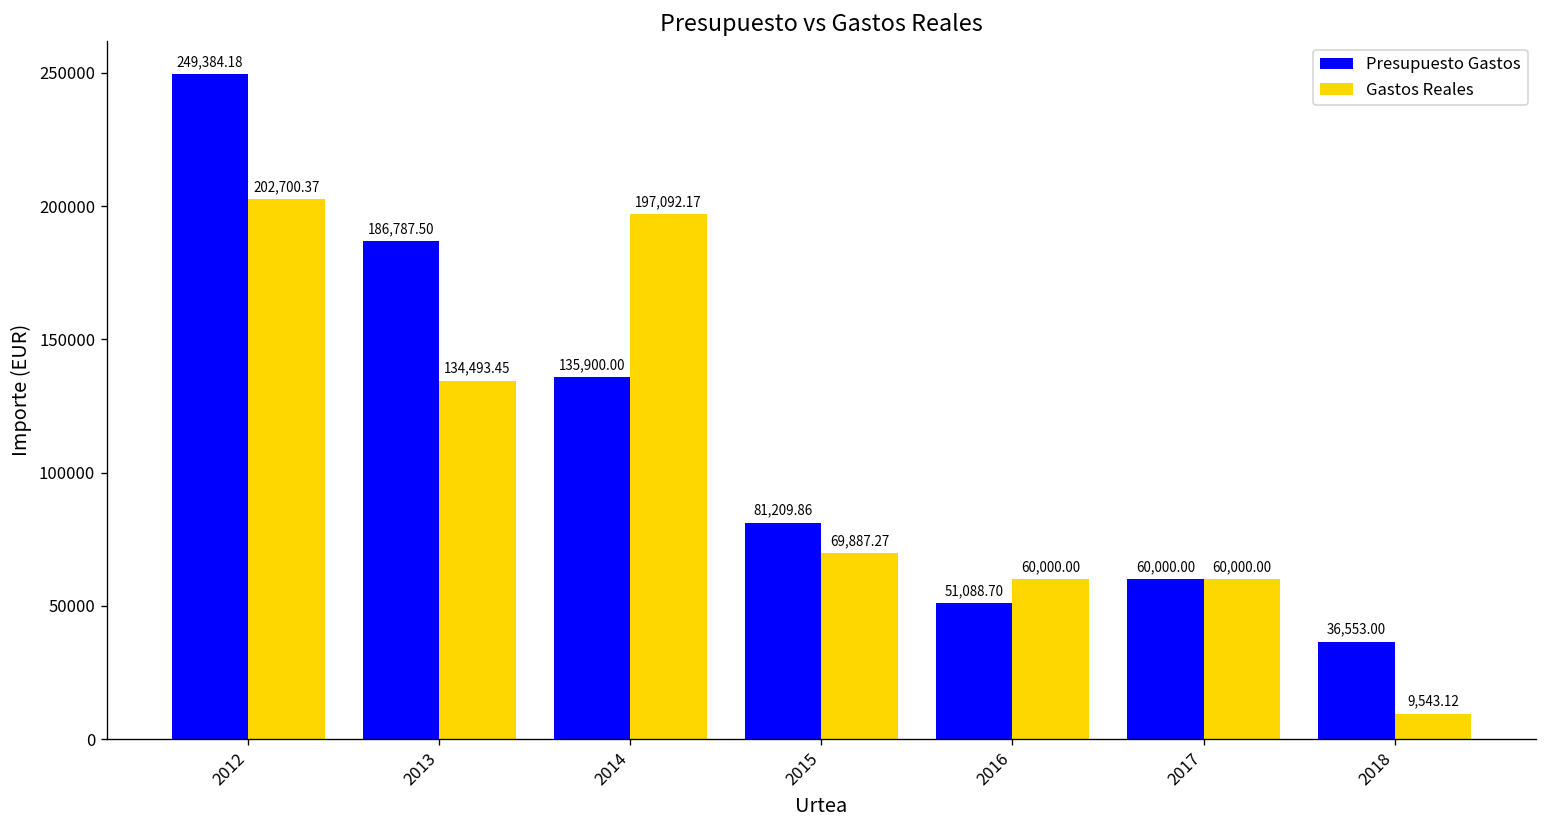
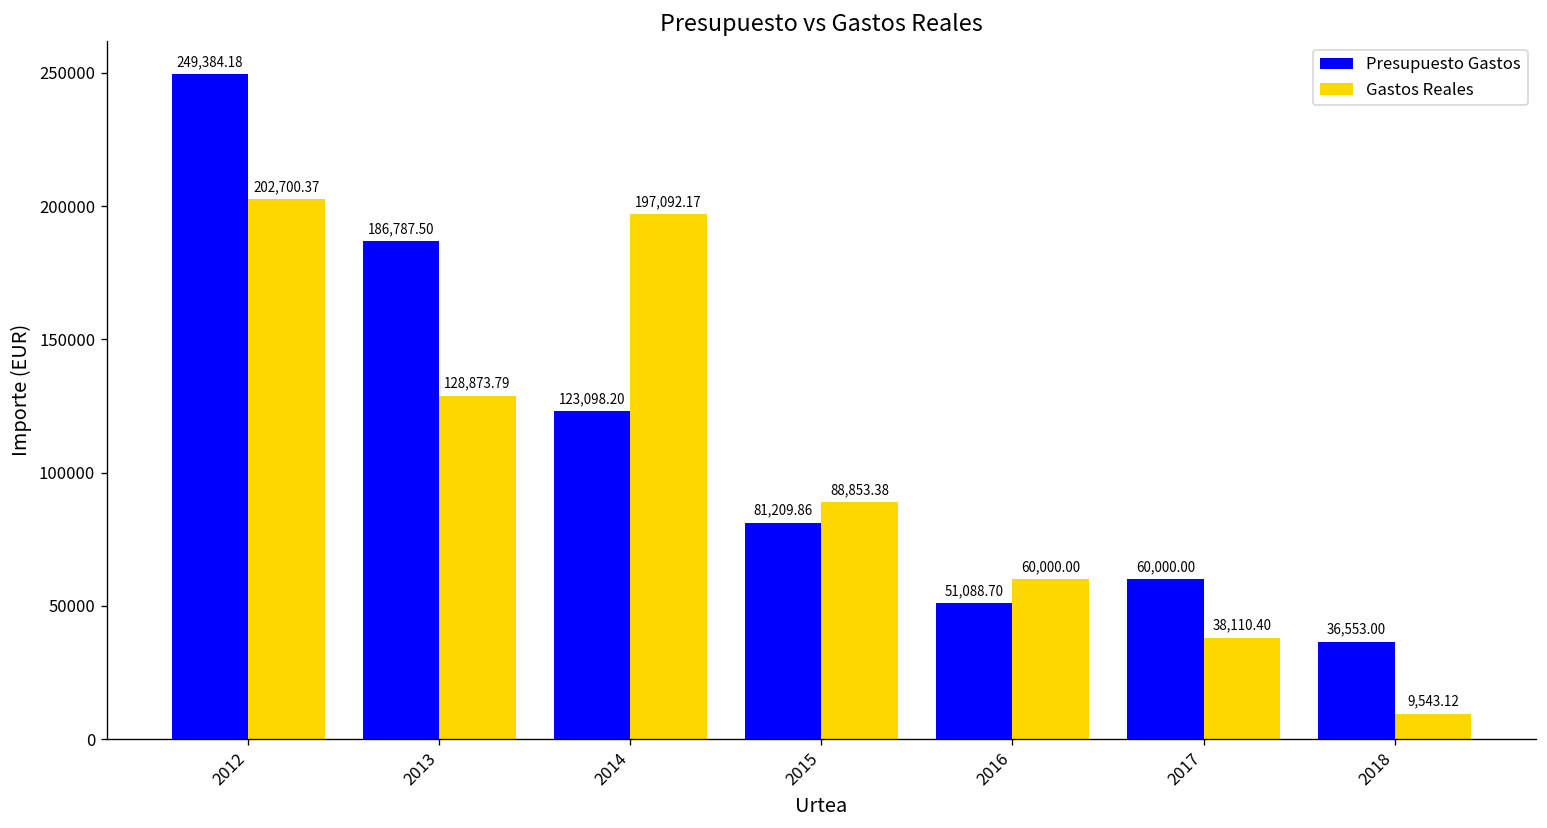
Gastos Reales, 2013: 134,493.45 -> 128,873.79
Presupuesto Gastos, 2014: 135,900.00 -> 123,098.20
Gastos Reales, 2015: 69,887.27 -> 88,853.38
Gastos Reales, 2017: 60,000.00 -> 38,110.40
